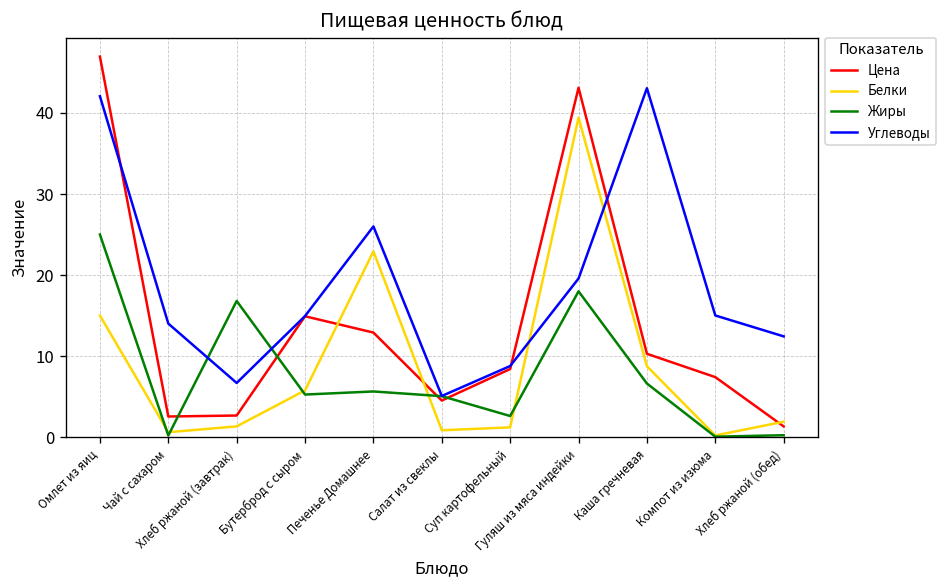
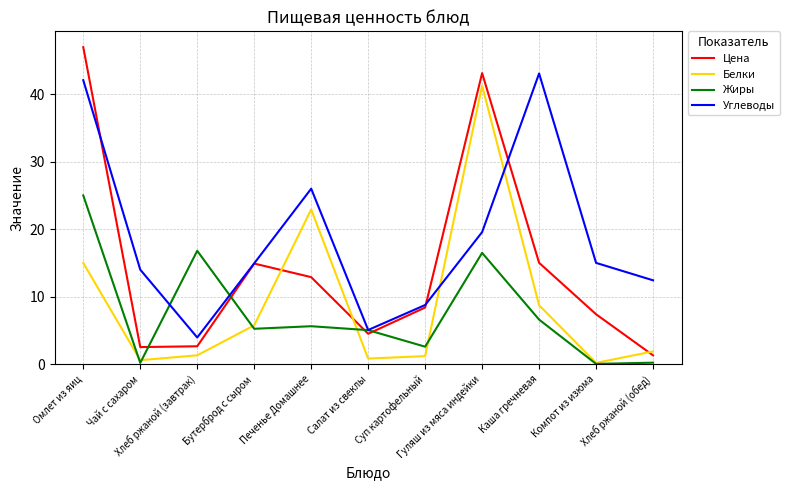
Углеводы, Хлеб ржаной (завтрак): 7 -> 4
Белки, Гуляш из мяса индейки: 39 -> 41
Жиры, Гуляш из мяса индейки: 18 -> 16
Цена, Каша гречневая: 10 -> 15
